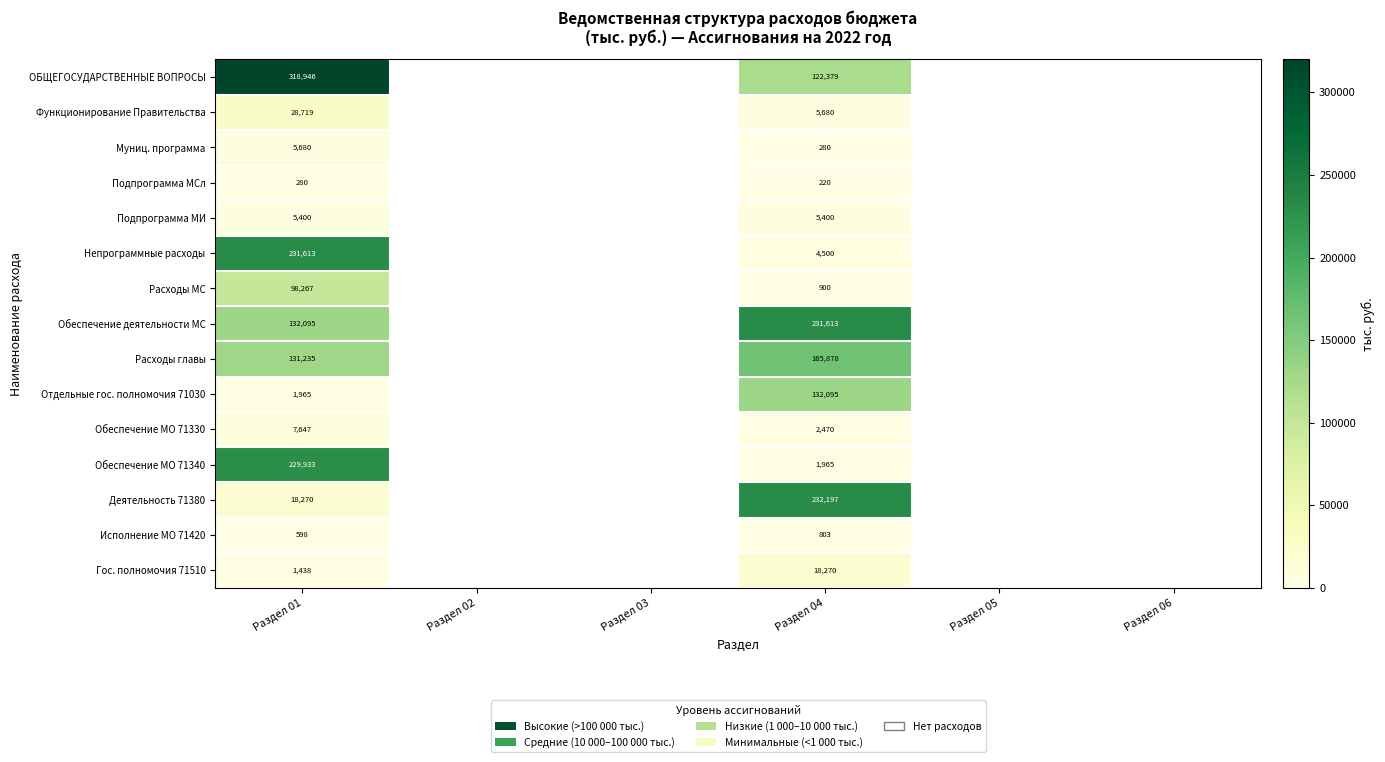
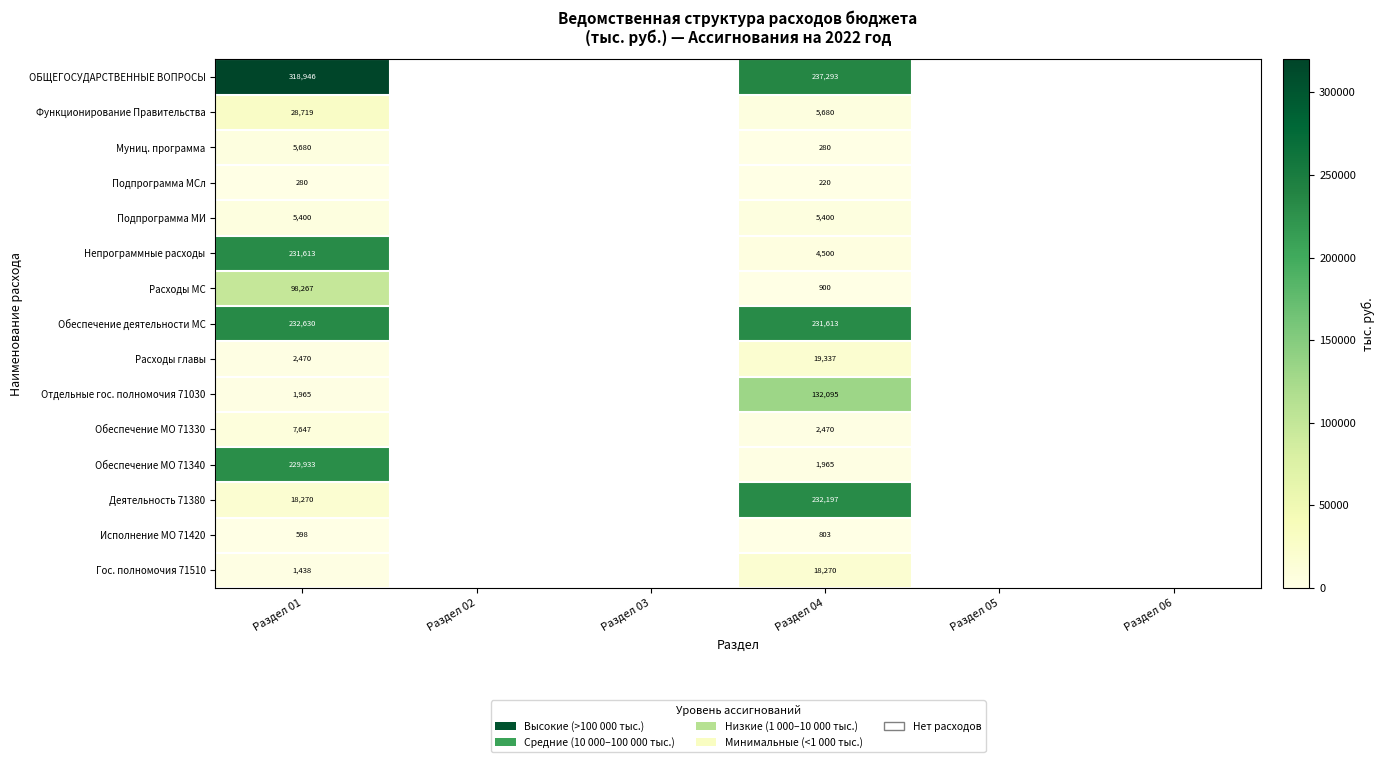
ОБЩЕГОСУДАРСТВЕННЫЕ ВОПРОСЫ, Раздел 04: 122,379 -> 237,293
Обеспечение деятельности МС, Раздел 01: 132,095 -> 232,630
Расходы главы, Раздел 01: 131,235 -> 2,470
Расходы главы, Раздел 04: 165,878 -> 19,337
